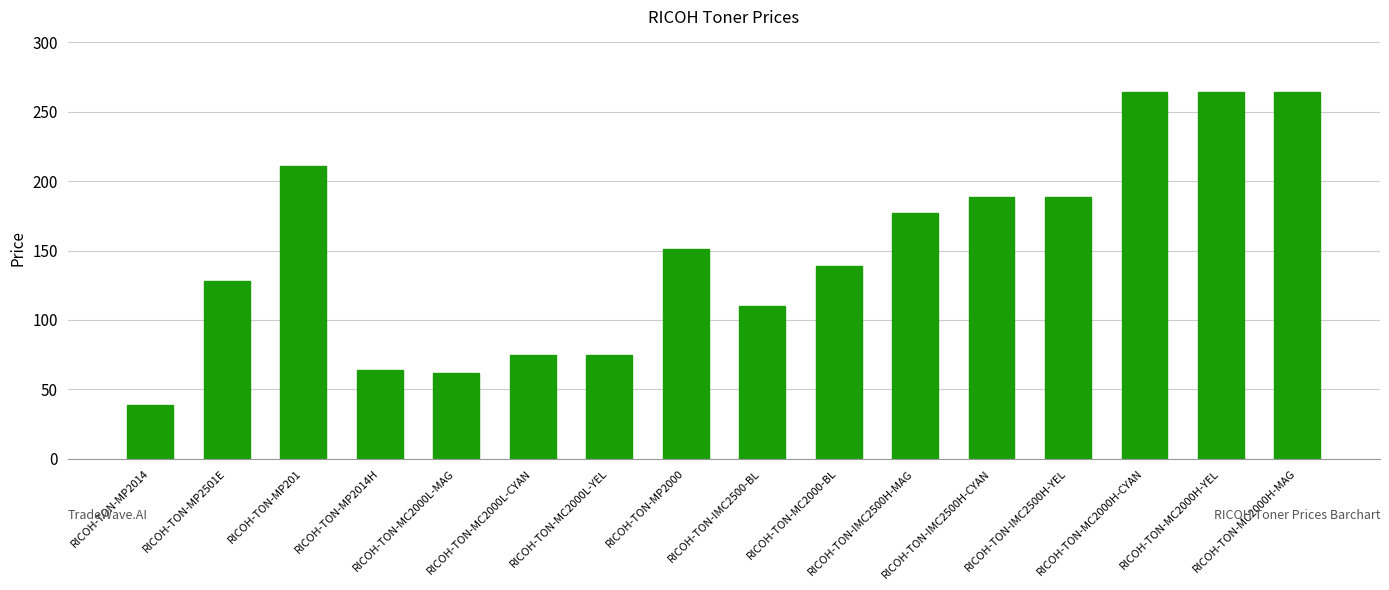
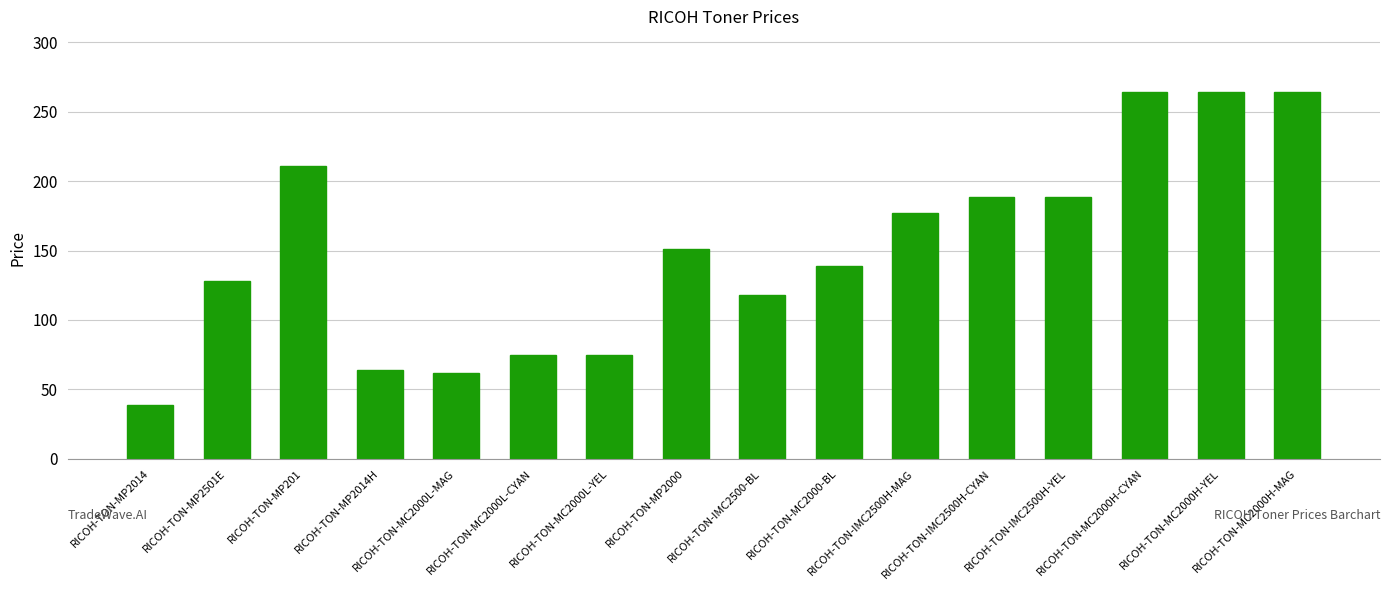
RICOH-TON-IMC2500-BL: 110 -> 118
